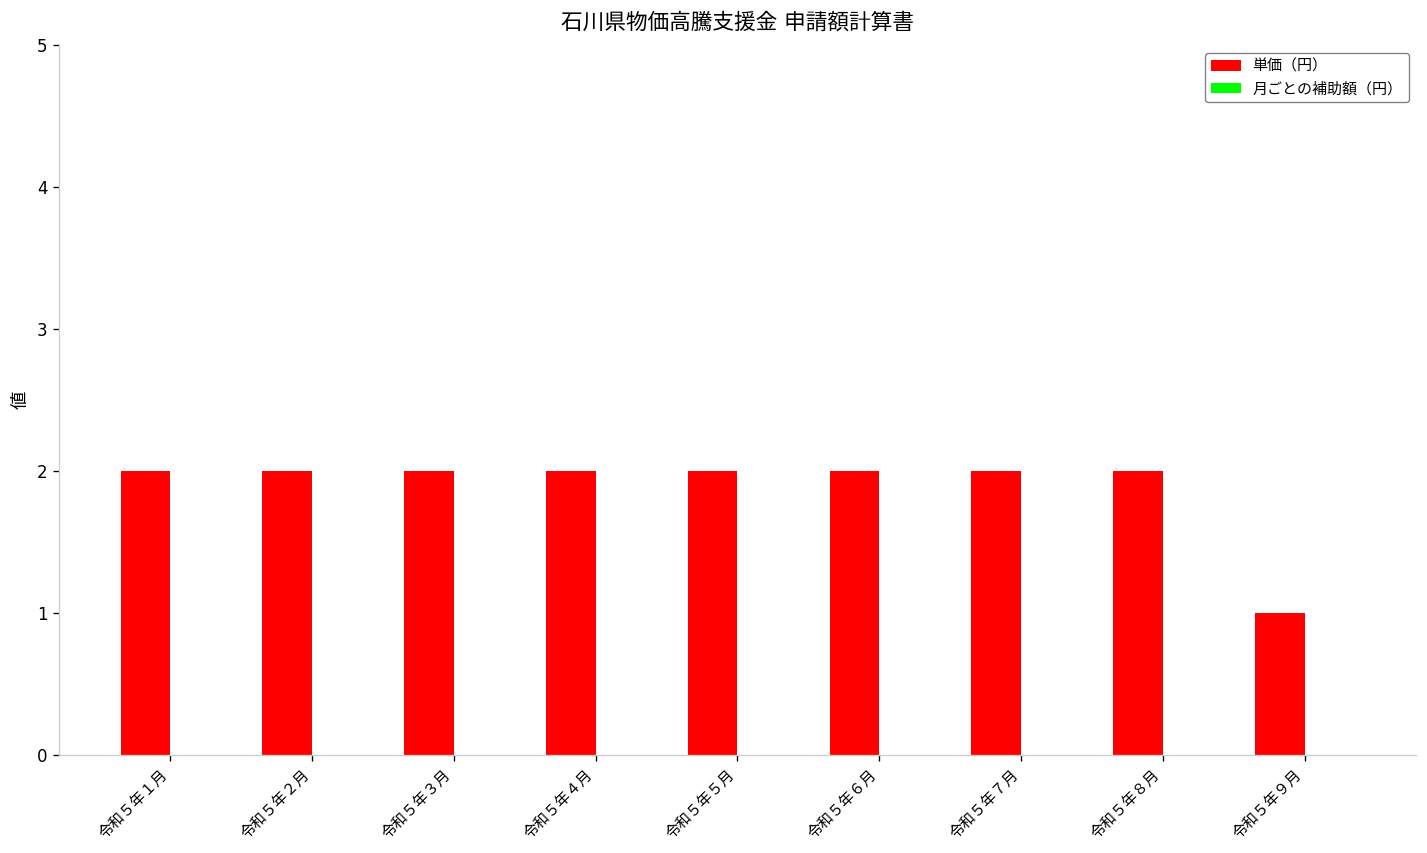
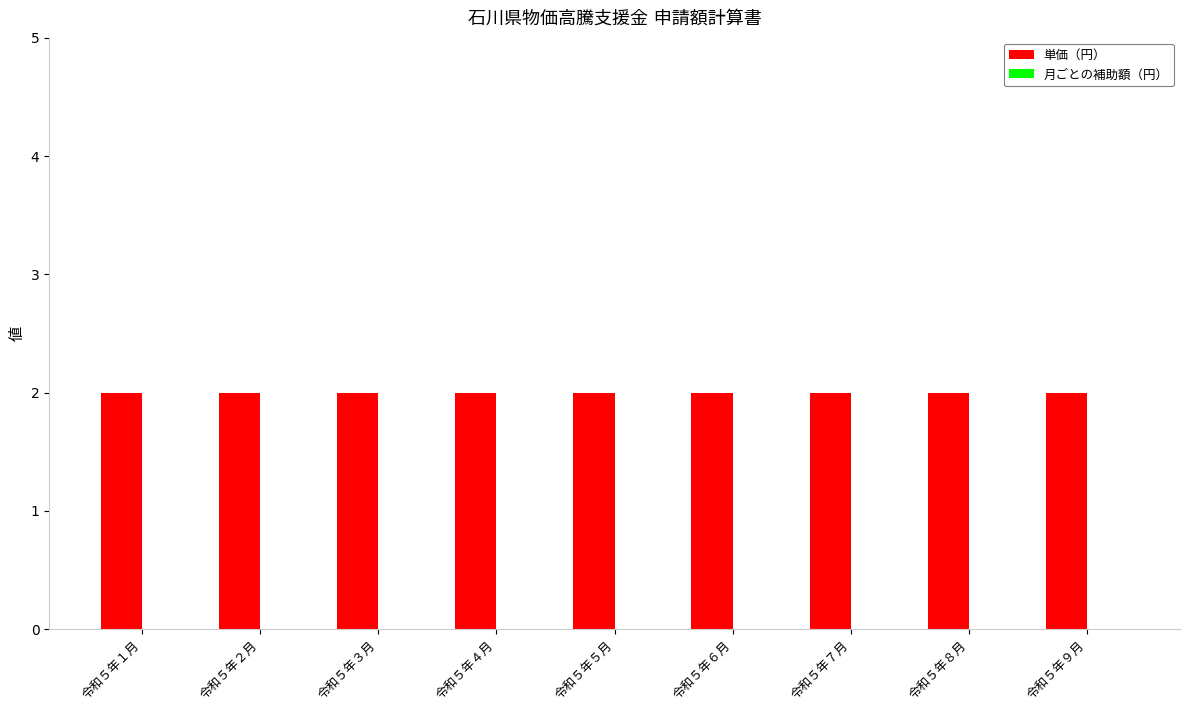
単価（円）, 令和５年９月: 1 -> 2
